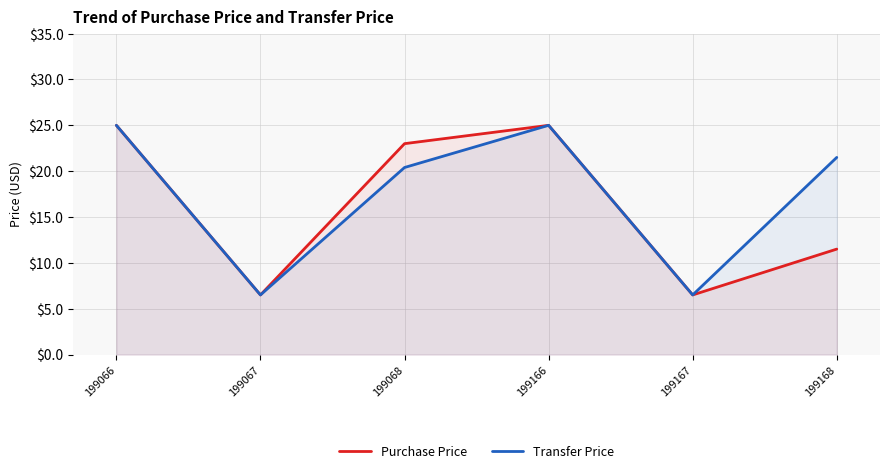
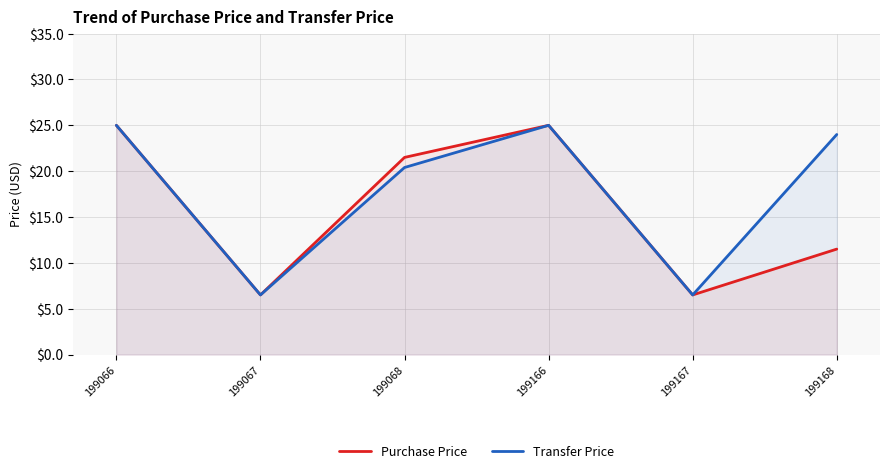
Purchase Price, 199068: $23 -> $22
Transfer Price, 199168: $22 -> $24
